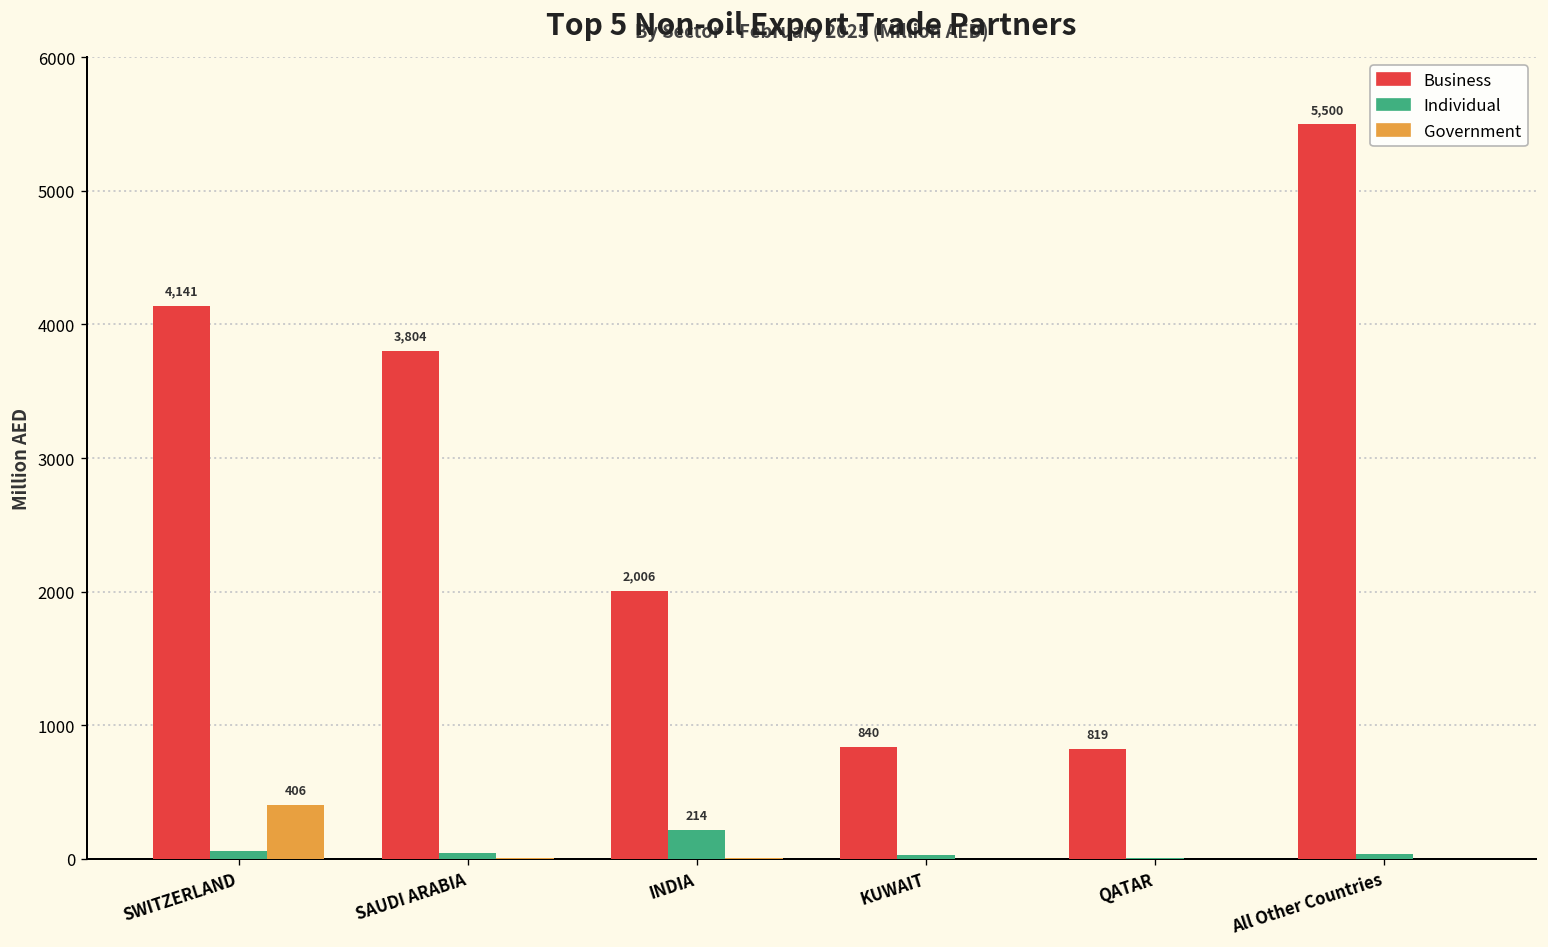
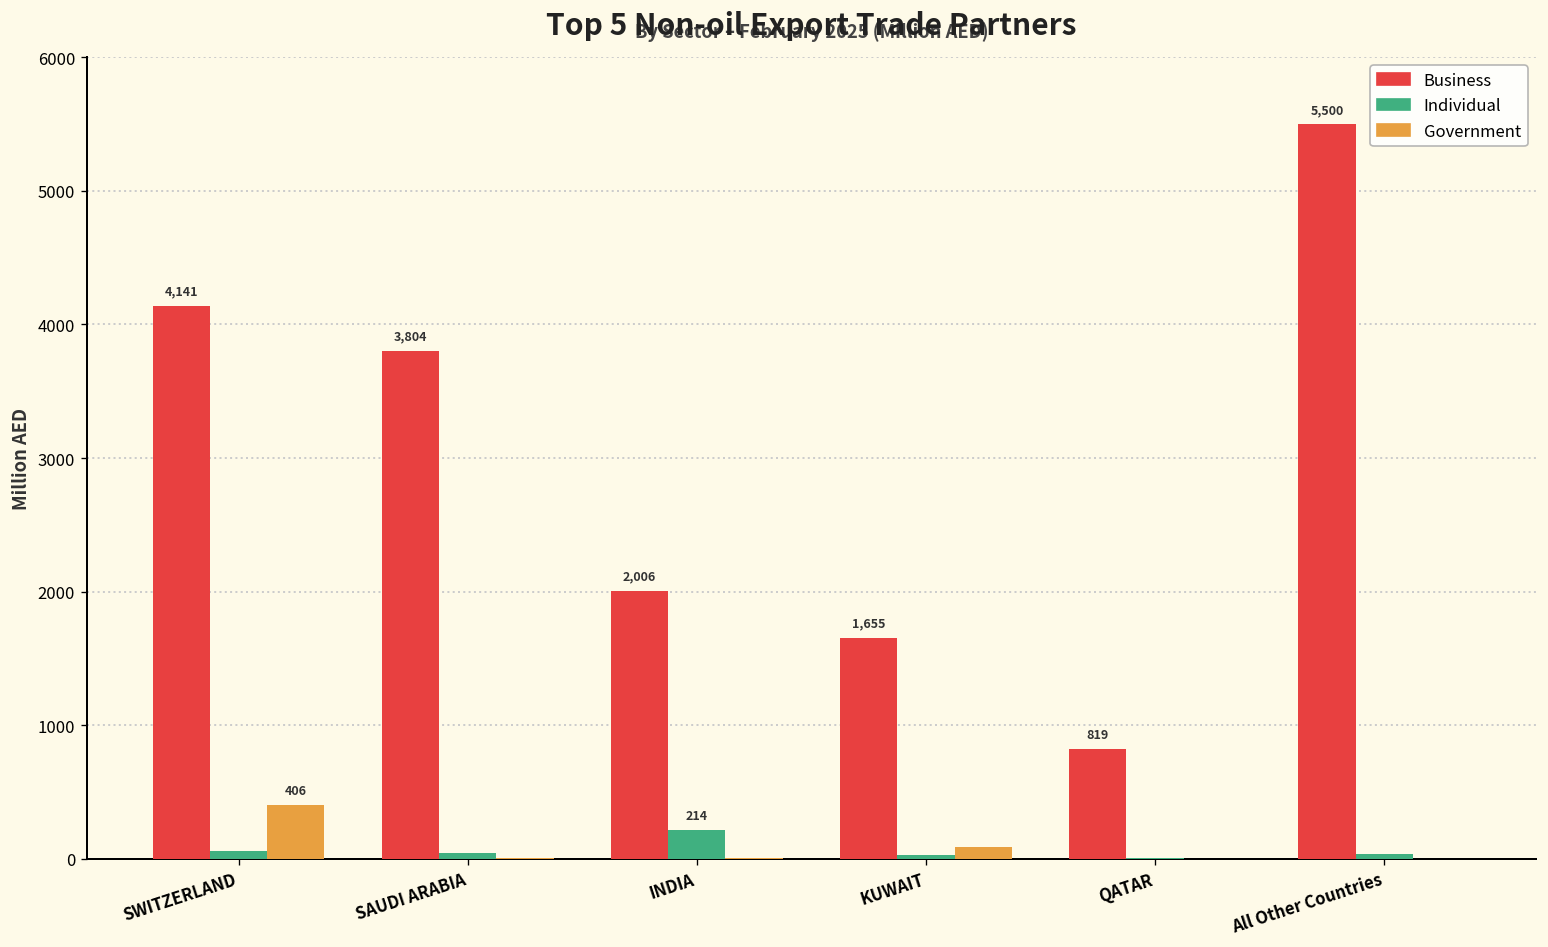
Business, KUWAIT: 840 -> 1,655
Government, KUWAIT: 0 -> 90
